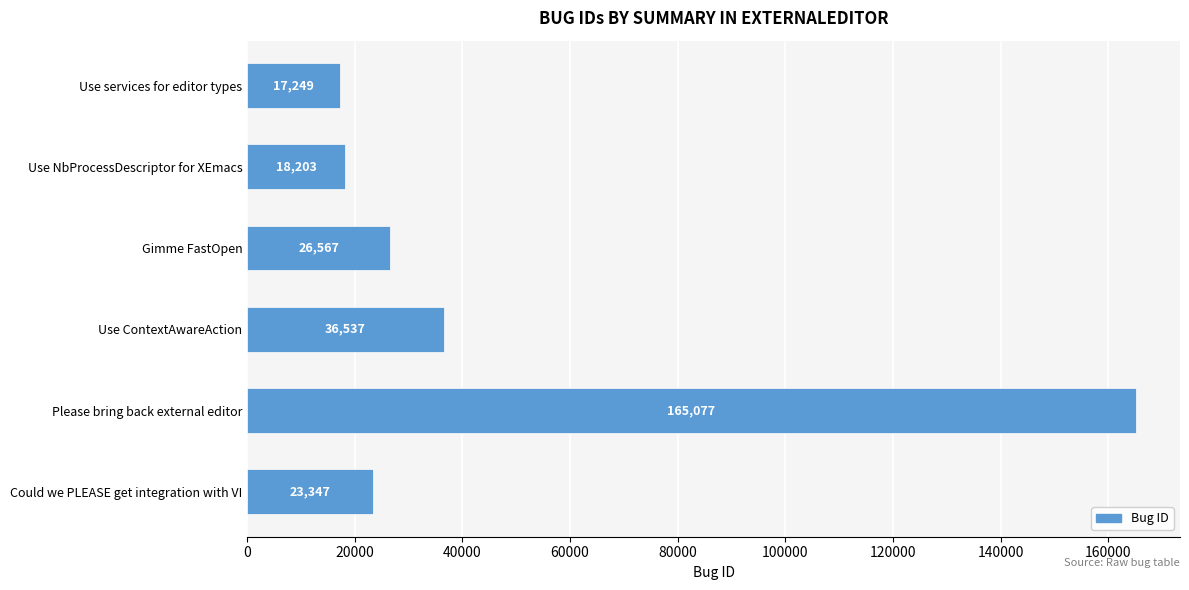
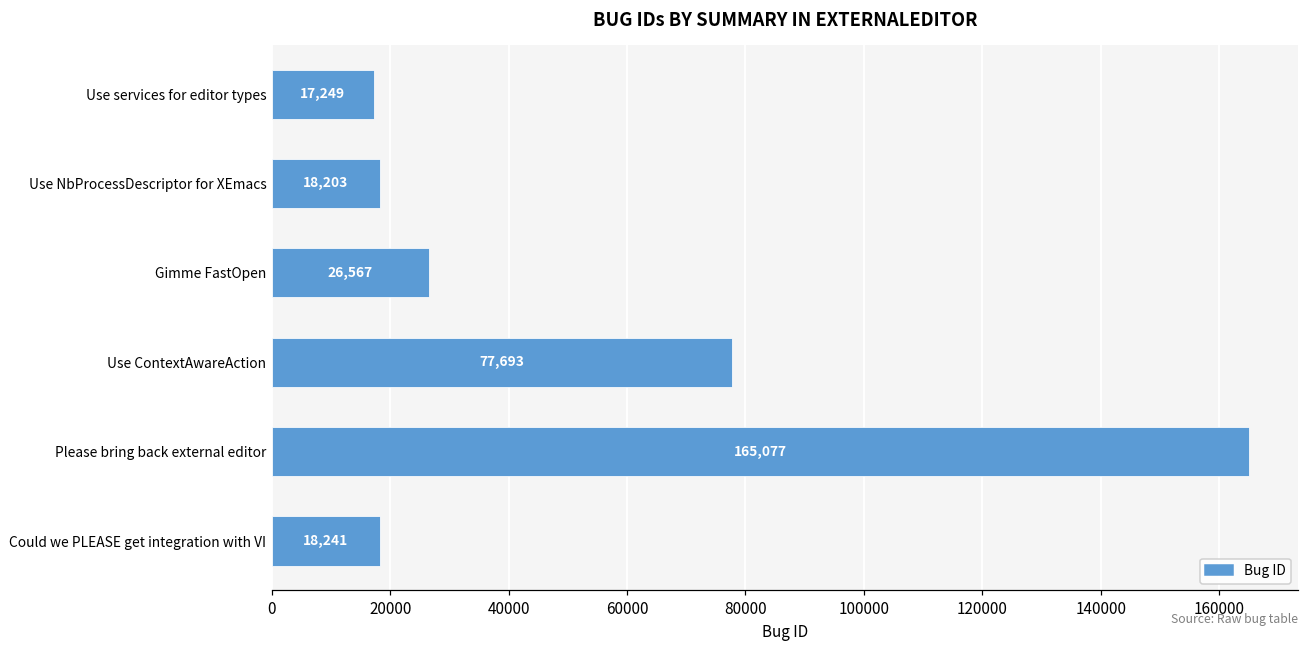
Use ContextAwareAction: 36,537 -> 77,693
Could we PLEASE get integration with VI: 23,347 -> 18,241
